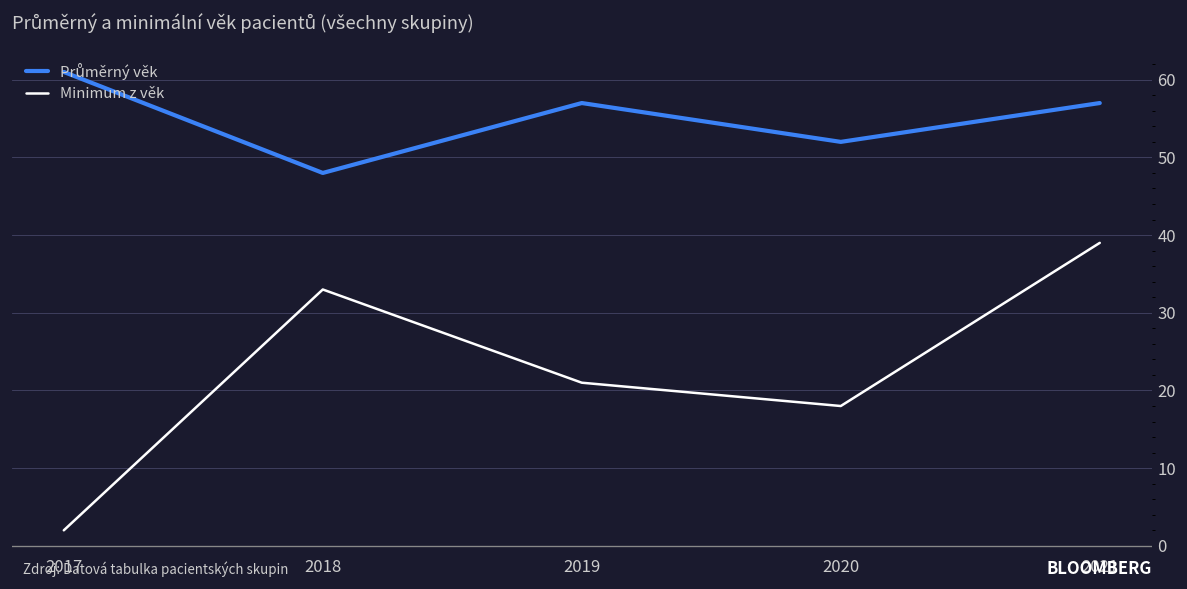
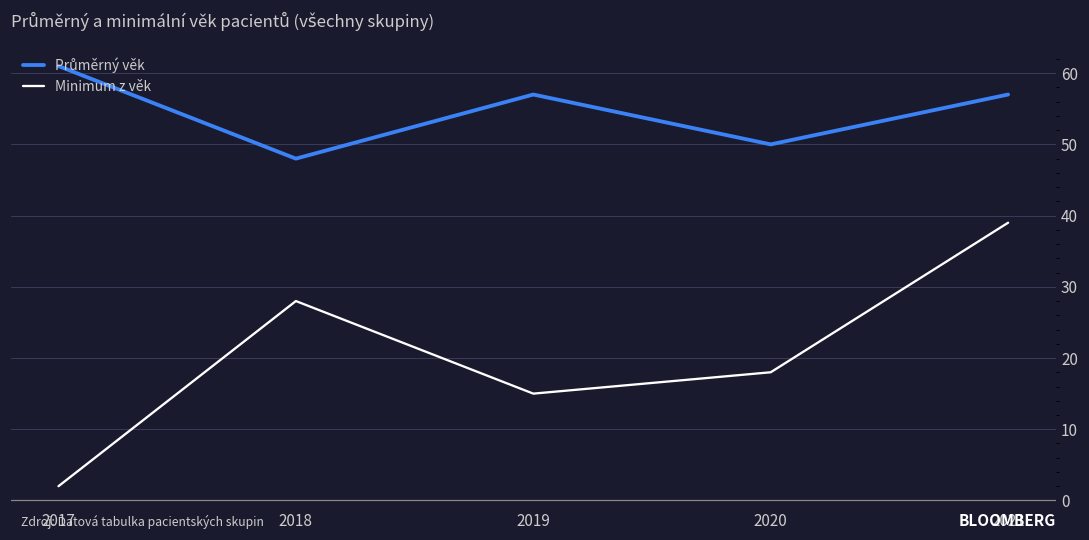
Minimum z věk, 2018: 33 -> 28
Minimum z věk, 2019: 21 -> 15
Průměrný věk, 2020: 52 -> 50
